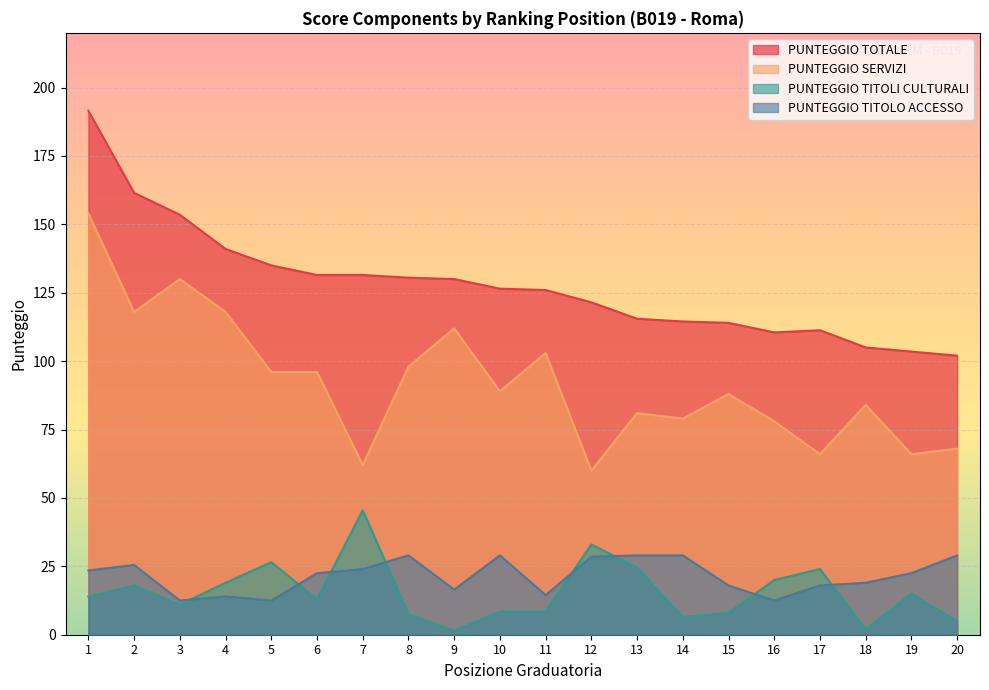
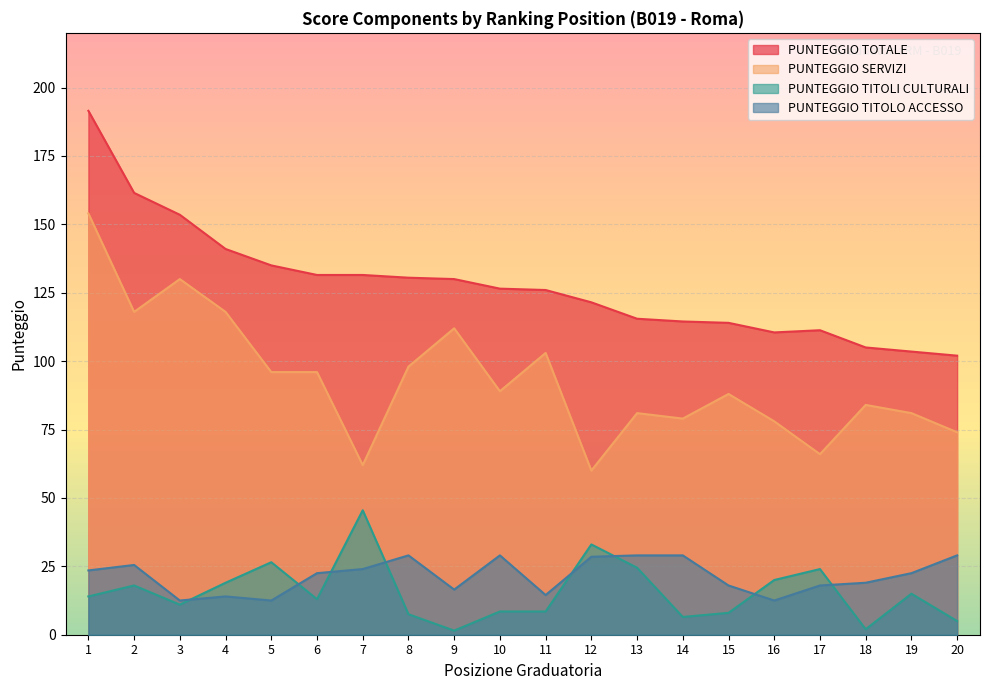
PUNTEGGIO SERVIZI, 19: 66 -> 81
PUNTEGGIO SERVIZI, 20: 68 -> 74
